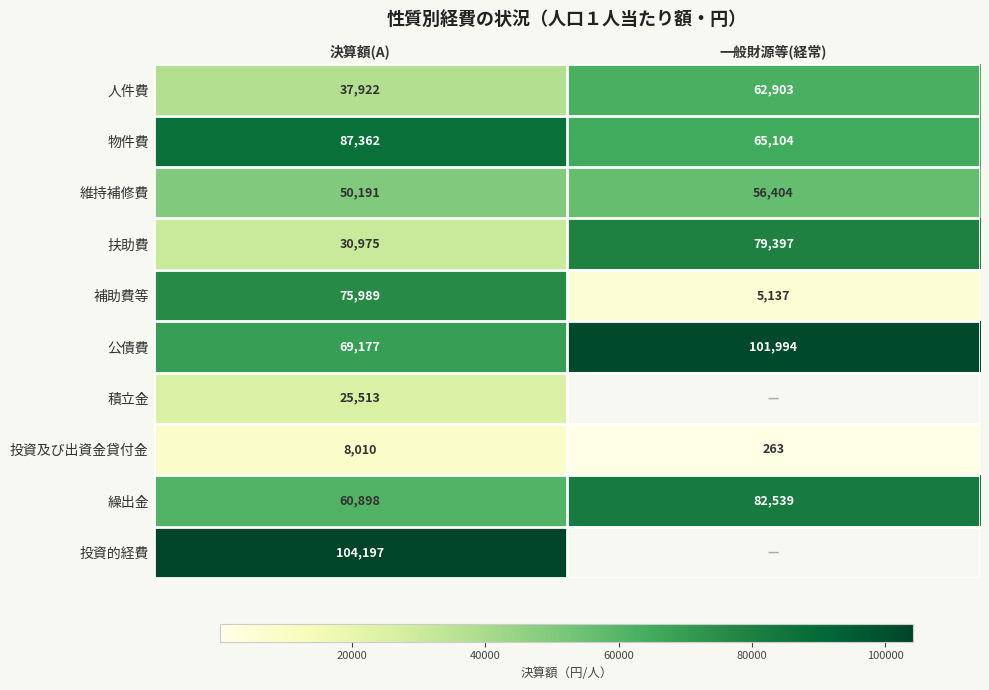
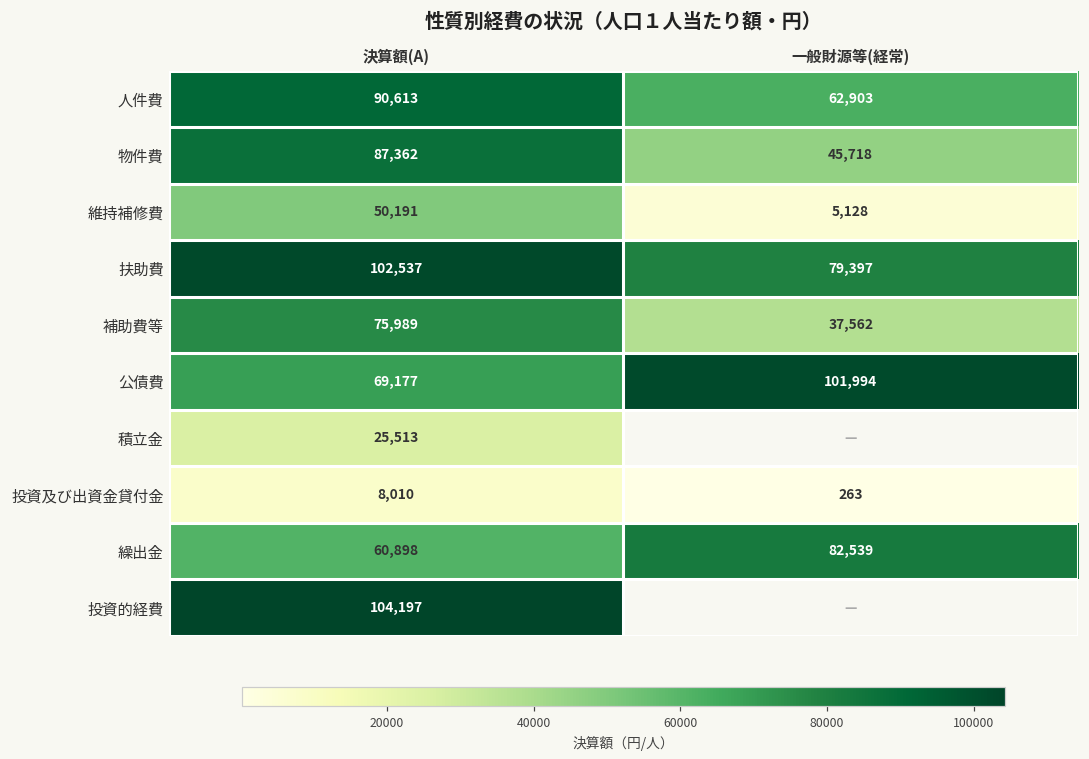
人件費, 決算額(A): 37,922 -> 90,613
物件費, 一般財源等(経常): 65,104 -> 45,718
維持補修費, 一般財源等(経常): 56,404 -> 5,128
扶助費, 決算額(A): 30,975 -> 102,537
補助費等, 一般財源等(経常): 5,137 -> 37,562
